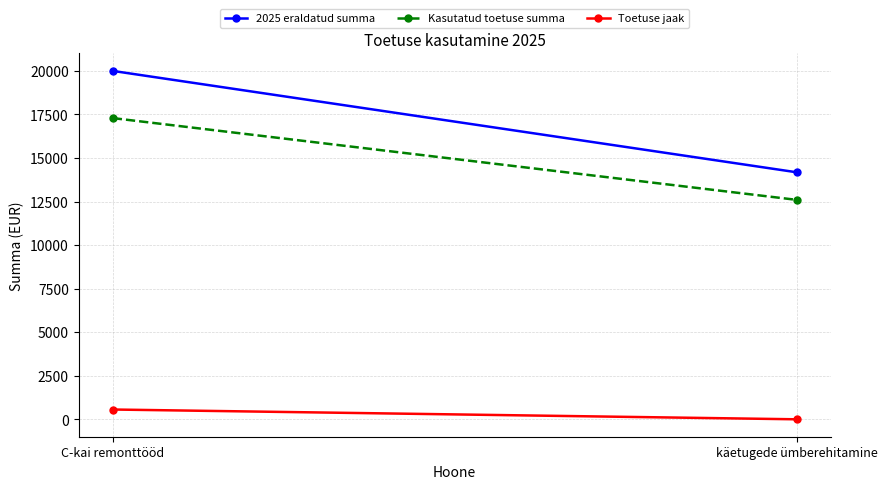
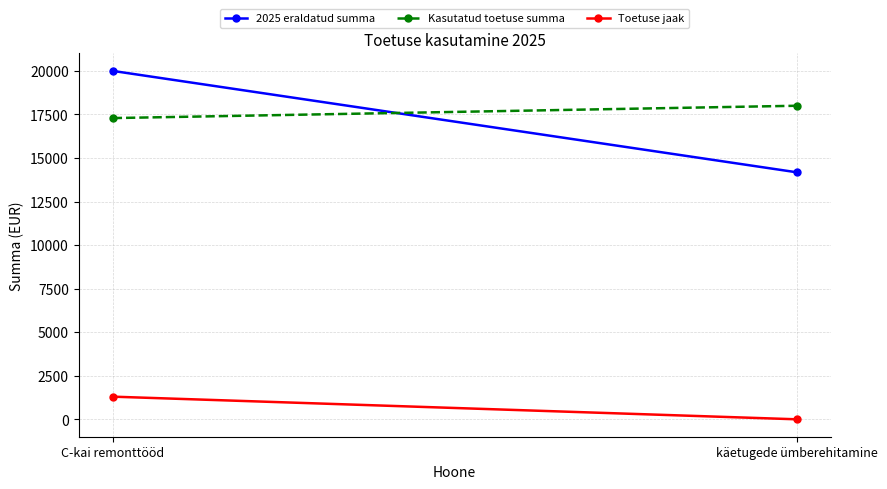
Toetuse jaak, C-kai remonttööd: 600 -> 1300
Kasutatud toetuse summa, käetugede ümberehitamine: 12600 -> 18000
